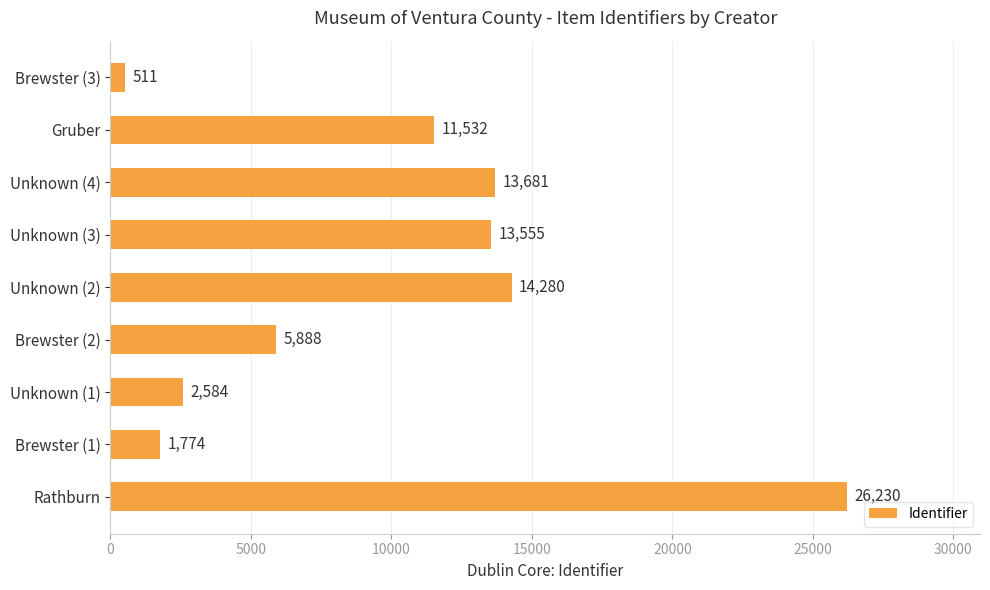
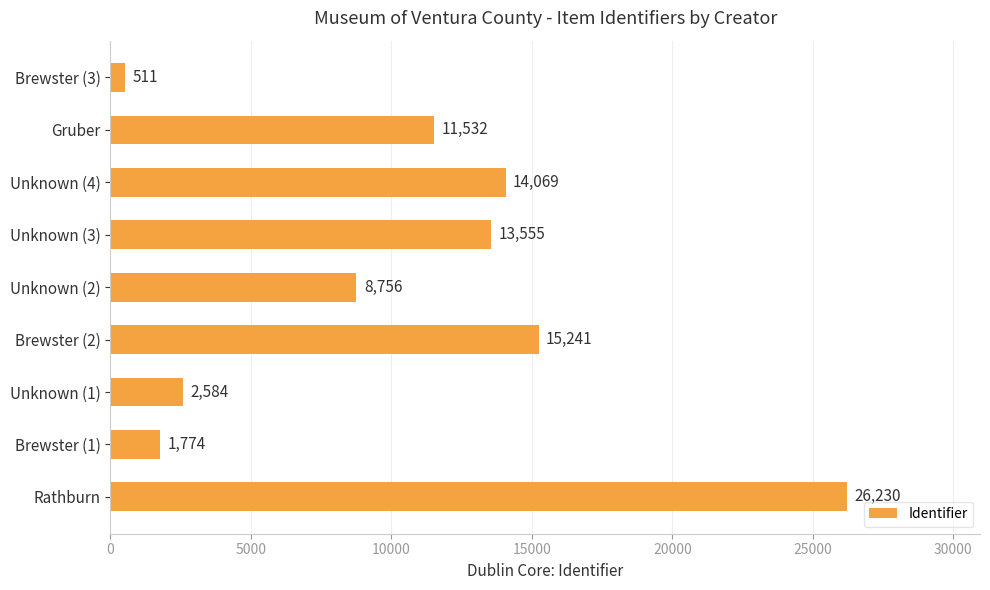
Unknown (4): 13,681 -> 14,069
Unknown (2): 14,280 -> 8,756
Brewster (2): 5,888 -> 15,241
